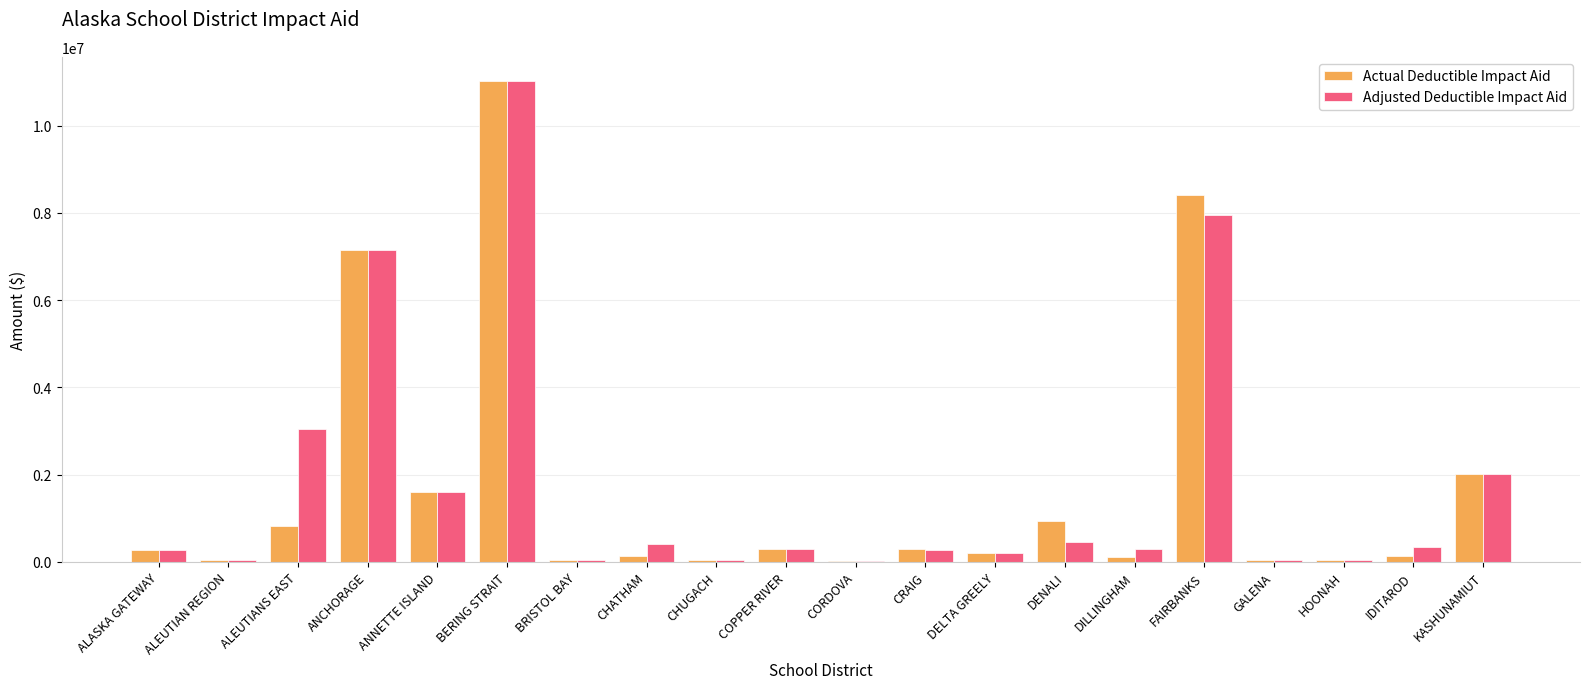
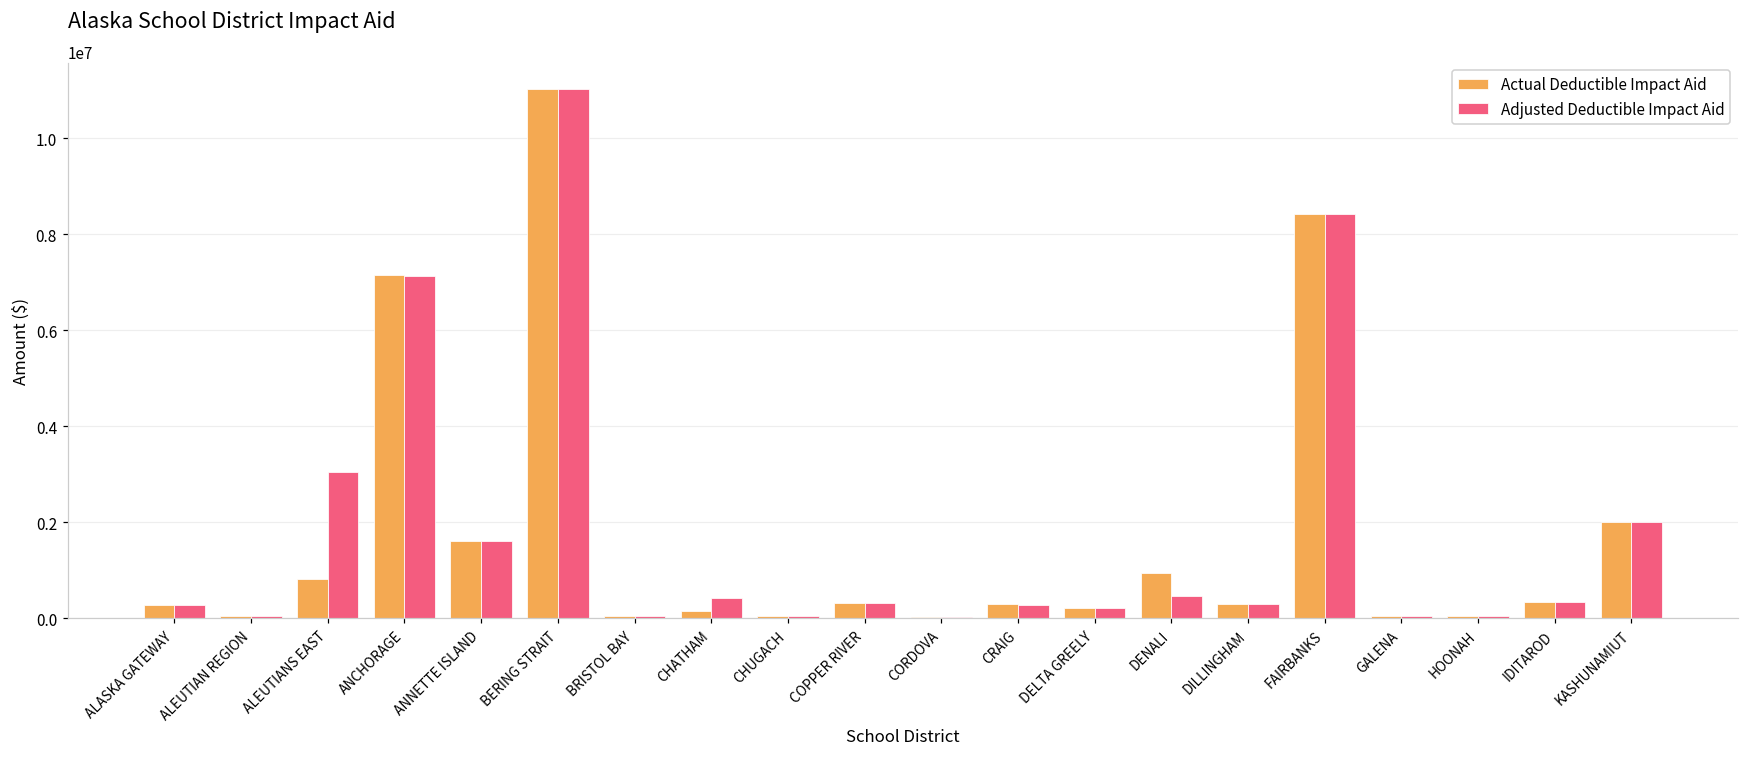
Actual Deductible Impact Aid, DILLINGHAM: 100000 -> 300000
Adjusted Deductible Impact Aid, FAIRBANKS: 8000000 -> 8400000
Actual Deductible Impact Aid, IDITAROD: 100000 -> 300000
